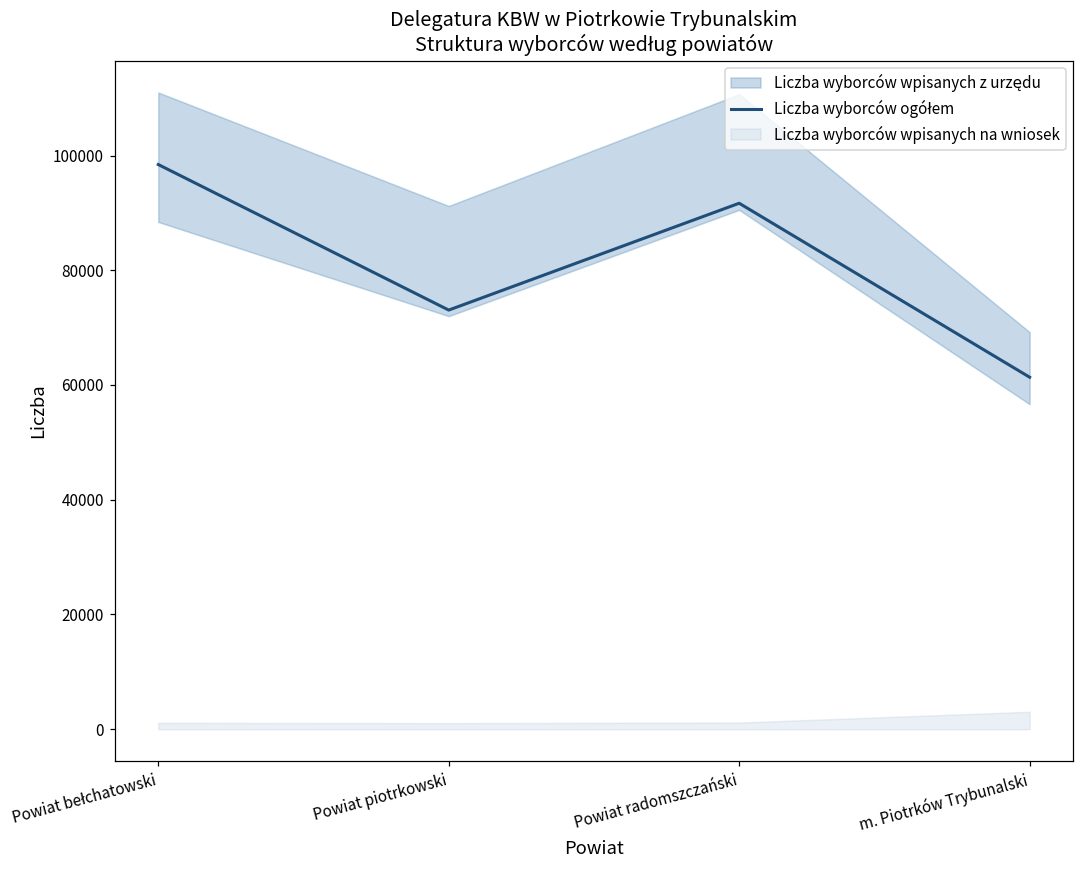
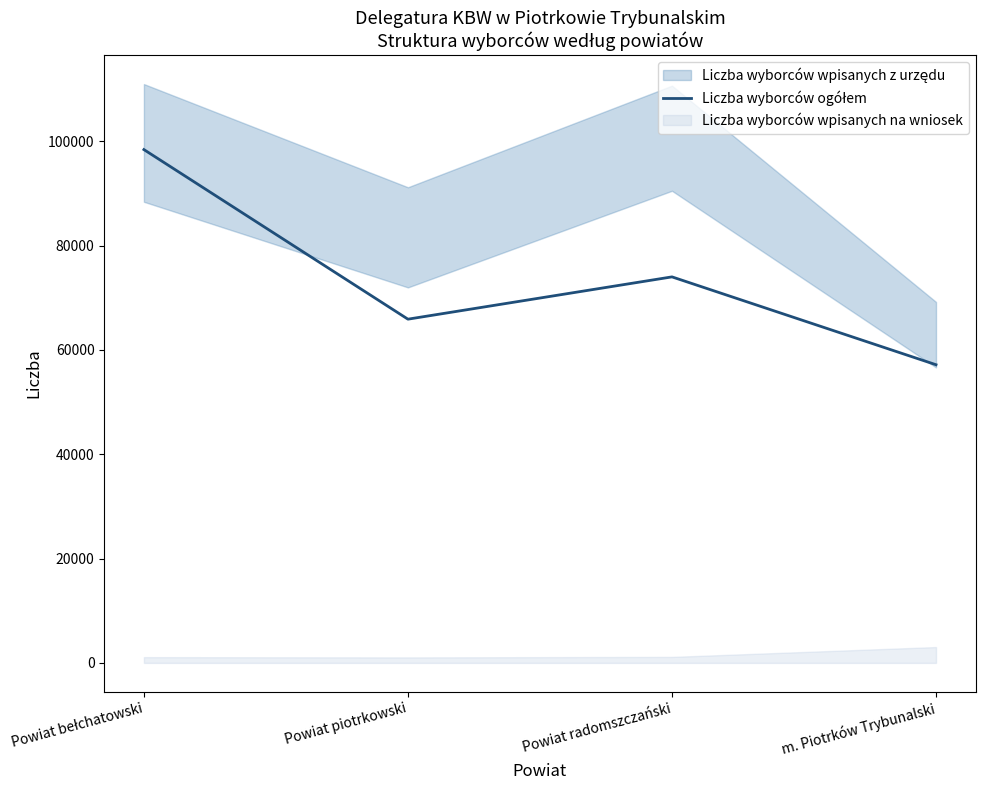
Liczba wyborców ogółem, Powiat piotrkowski: 73000 -> 66000
Liczba wyborców ogółem, Powiat radomszczański: 92000 -> 74000
Liczba wyborców ogółem, m. Piotrków Trybunalski: 61000 -> 57000
